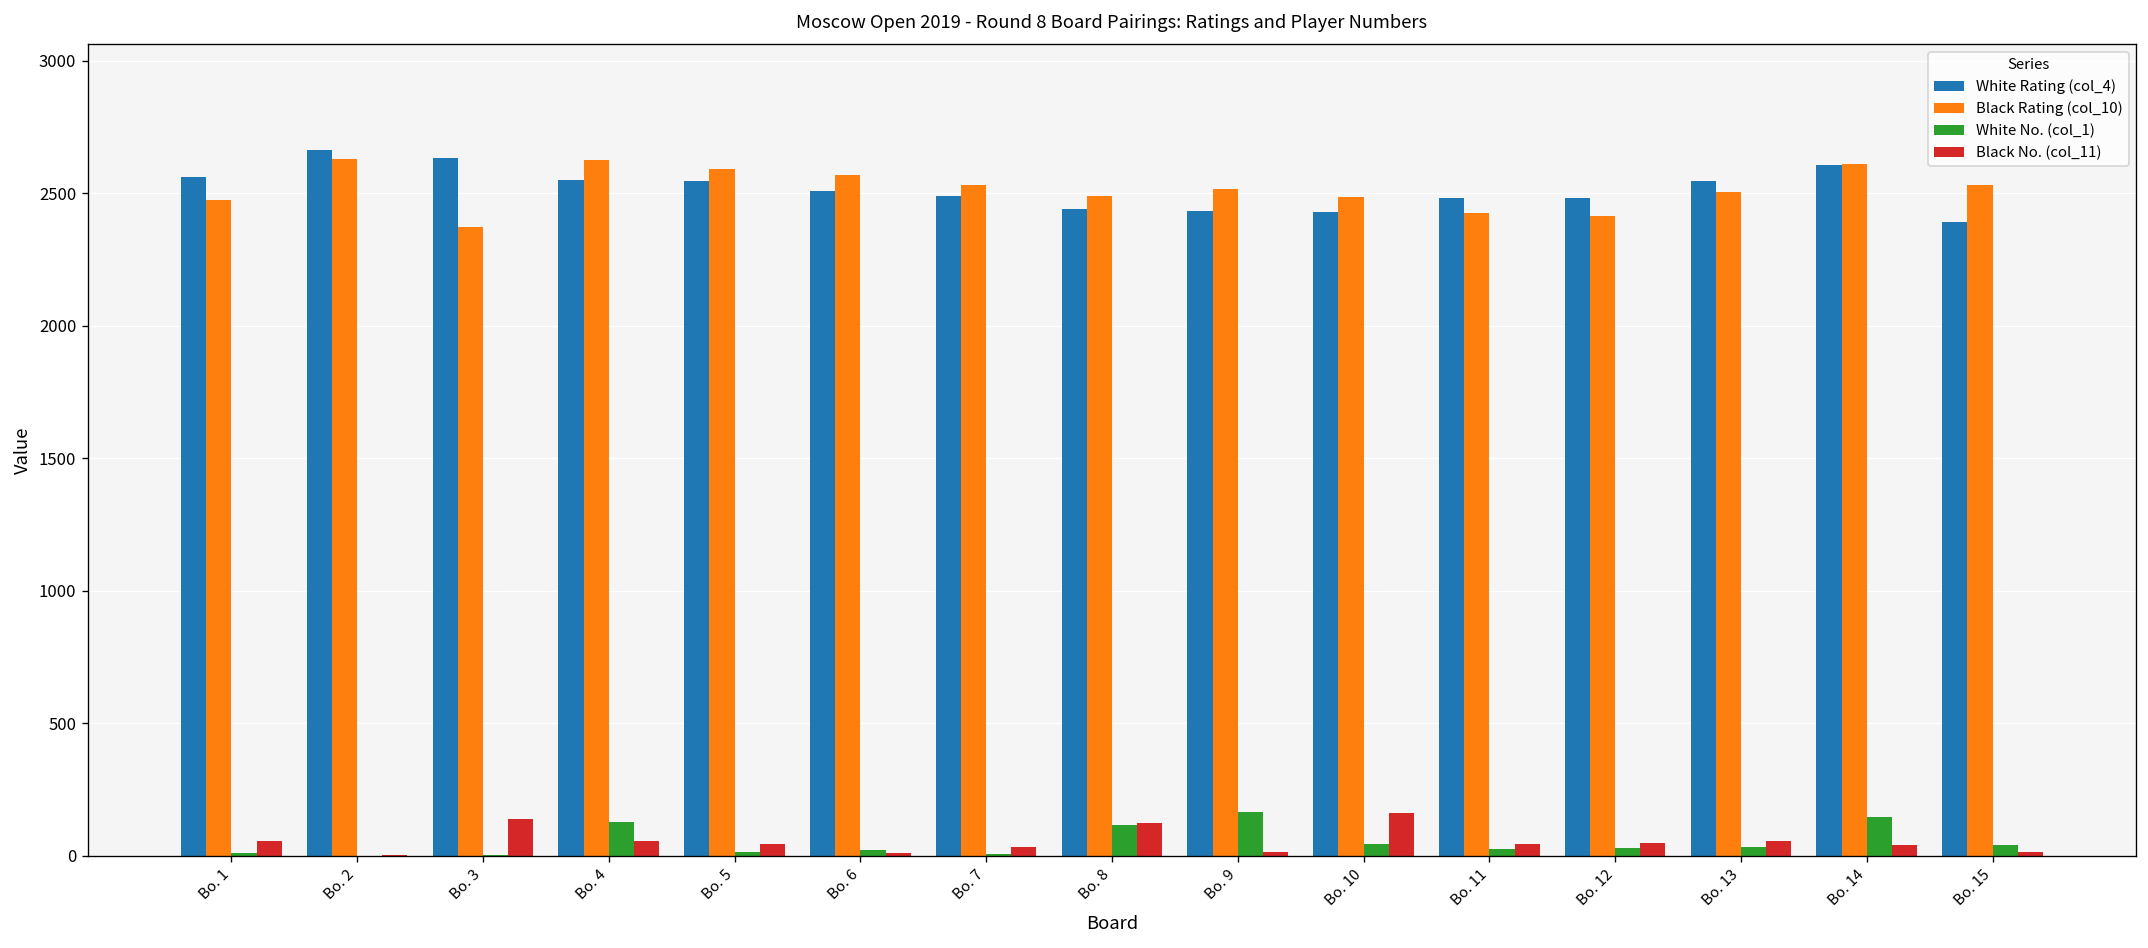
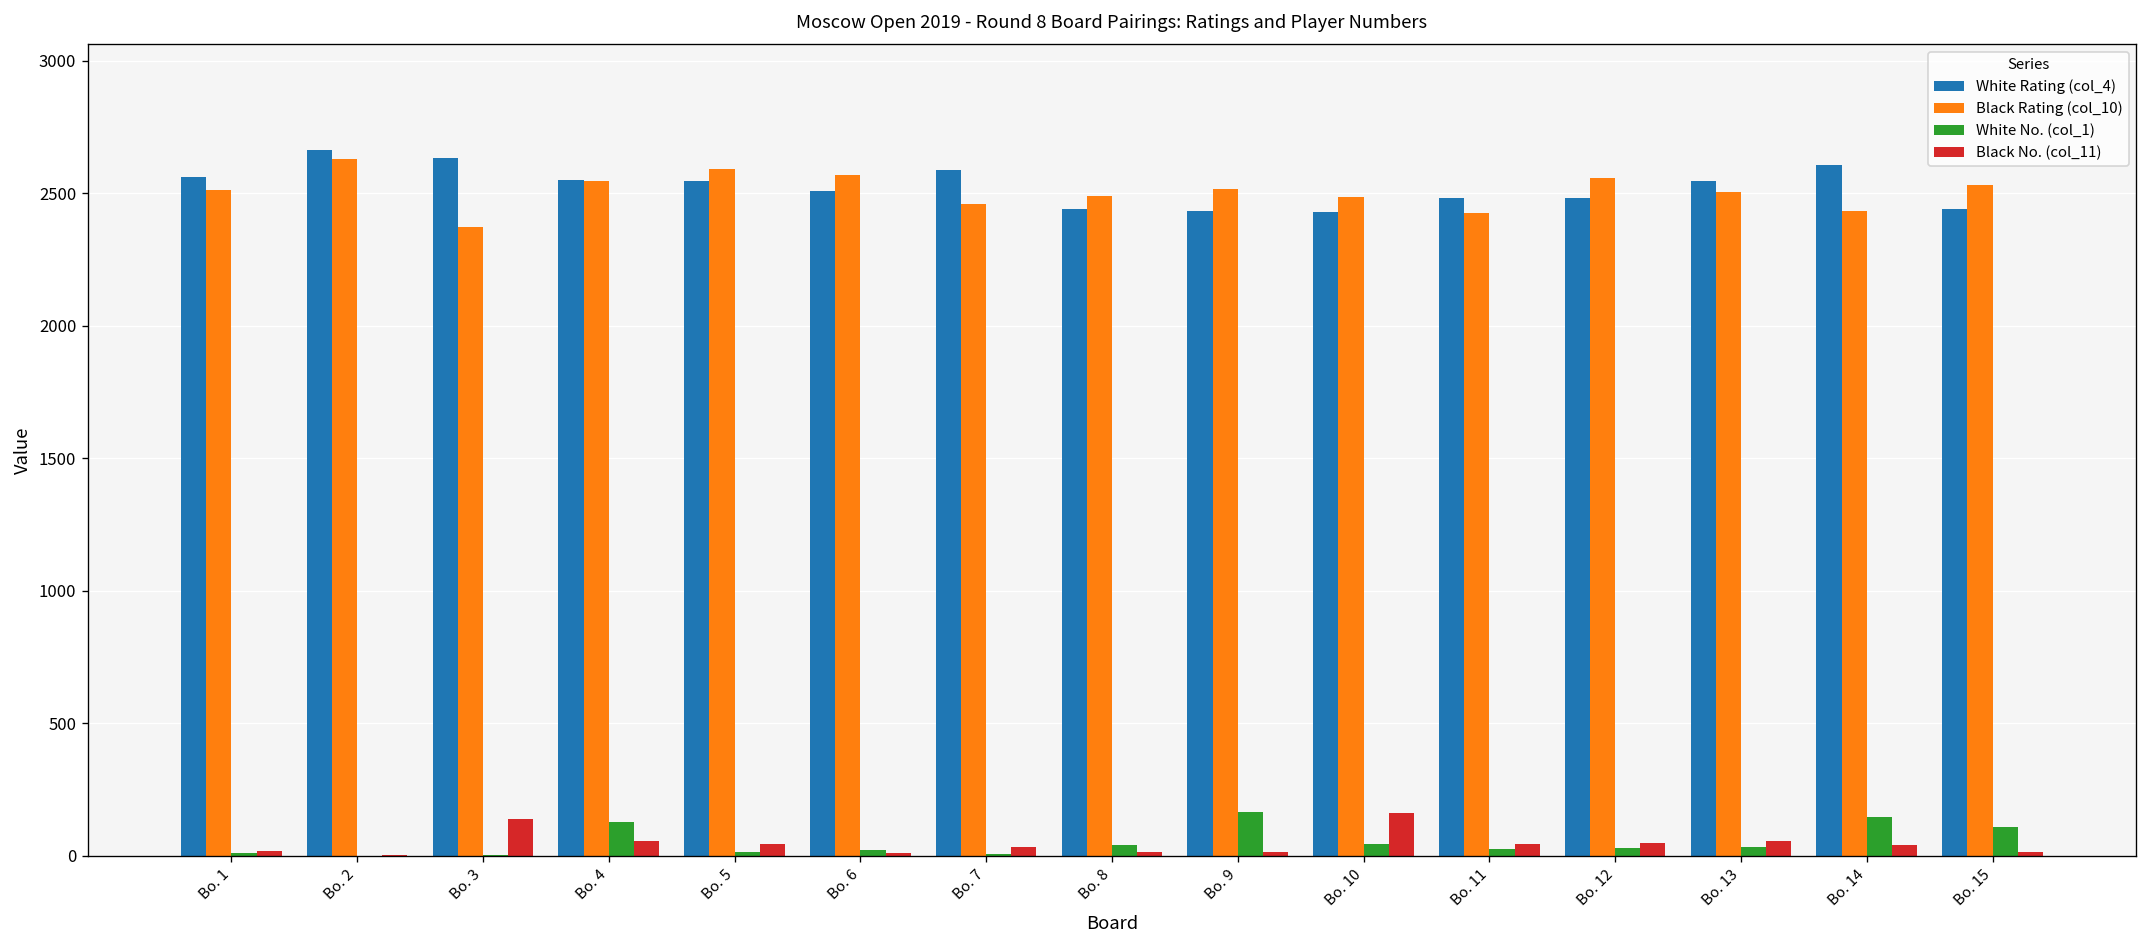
Black Rating (col_10), Bo. 1: 2470 -> 2510
Black No. (col_11), Bo. 1: 60 -> 20
Black Rating (col_10), Bo. 4: 2630 -> 2550
White Rating (col_4), Bo. 7: 2490 -> 2590
Black Rating (col_10), Bo. 7: 2530 -> 2460
White No. (col_1), Bo. 8: 120 -> 40
Black No. (col_11), Bo. 8: 120 -> 10
Black Rating (col_10), Bo. 12: 2420 -> 2560
Black Rating (col_10), Bo. 14: 2610 -> 2430
White Rating (col_4), Bo. 15: 2390 -> 2440
White No. (col_1), Bo. 15: 40 -> 110
